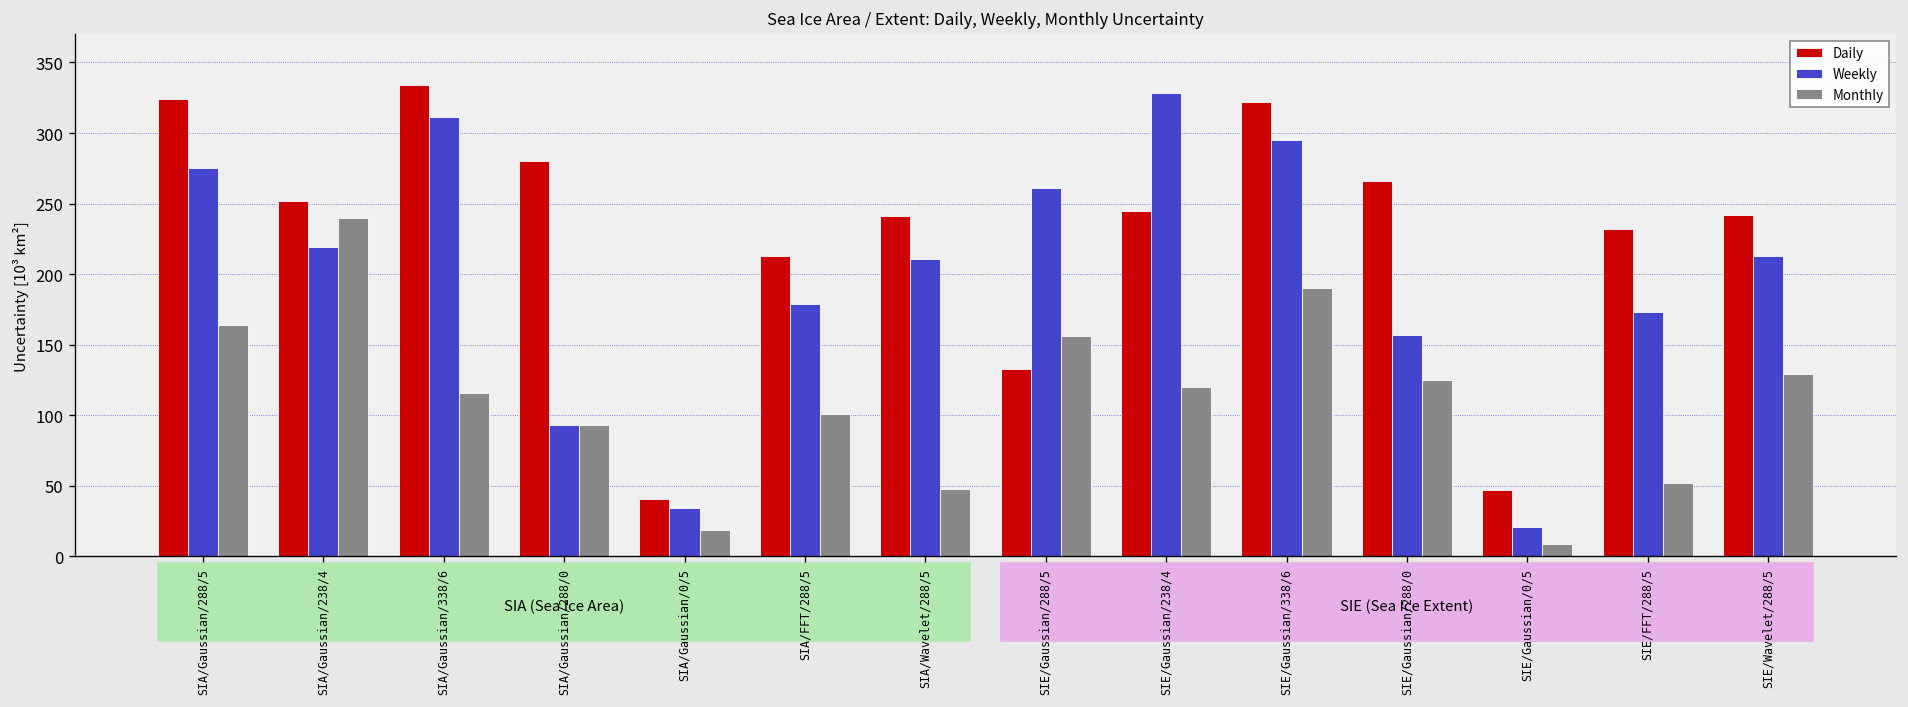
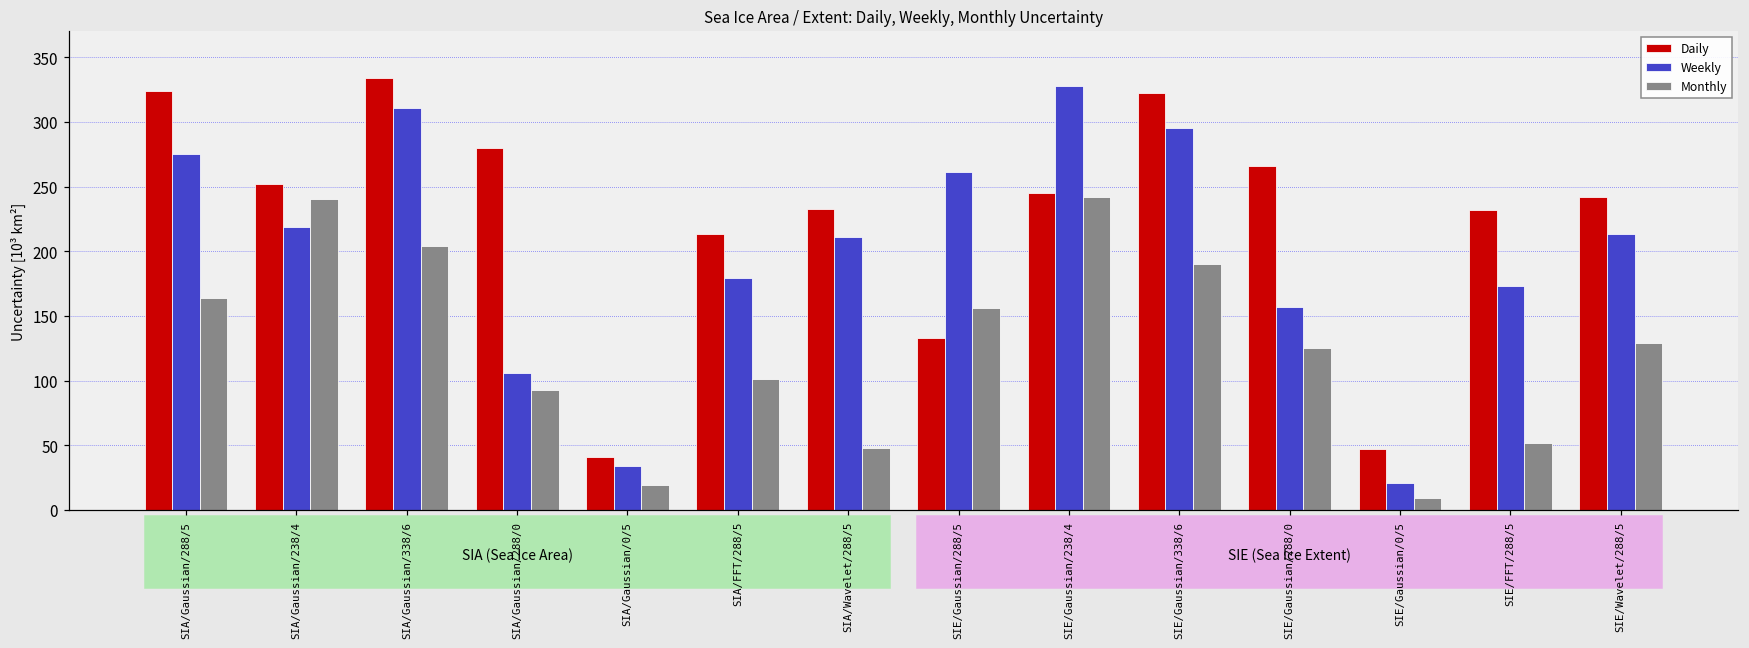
Monthly, SIA/Gaussian/338/6: 116 -> 204
Weekly, SIA/Gaussian/288/0: 93 -> 106
Daily, SIA/Wavelet/288/5: 241 -> 233
Monthly, SIE/Gaussian/238/4: 120 -> 242
